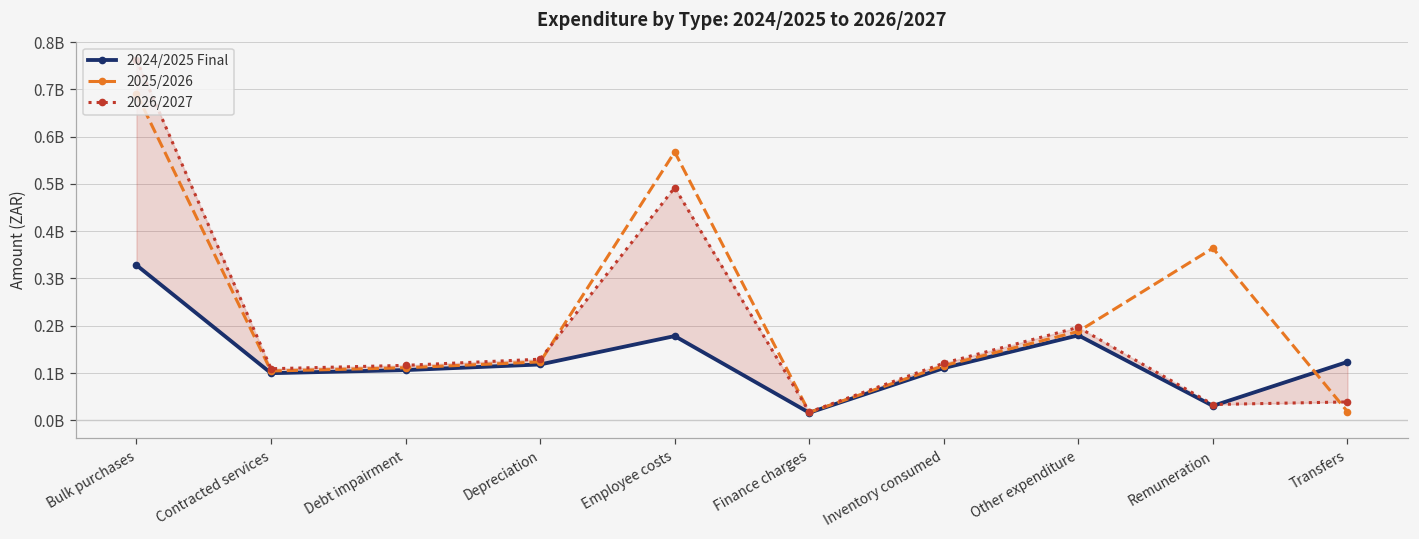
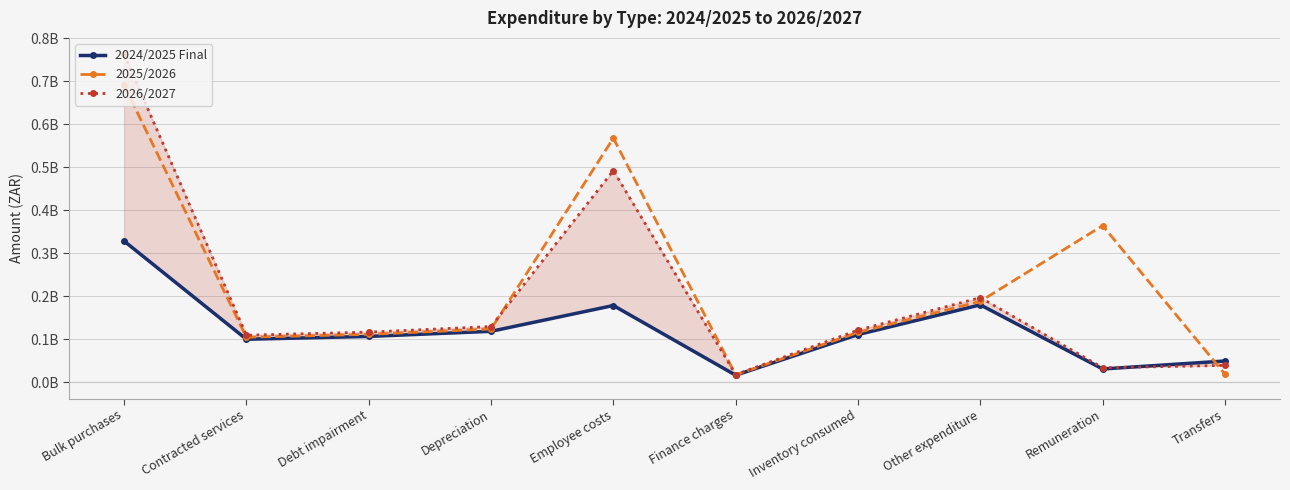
2024/2025 Final, Transfers: 120000000 -> 50000000
